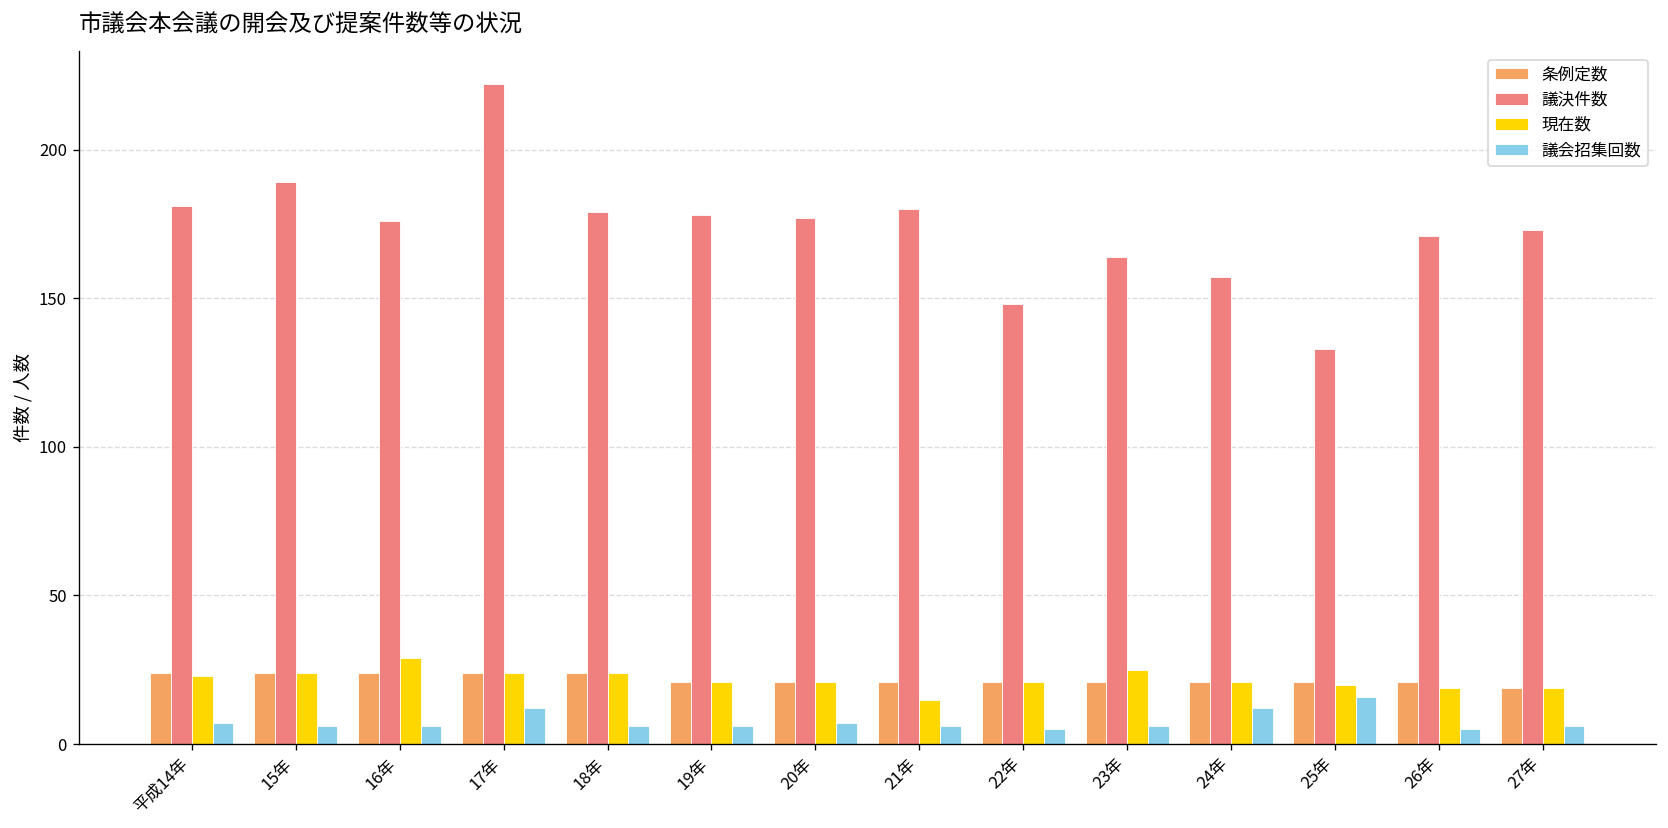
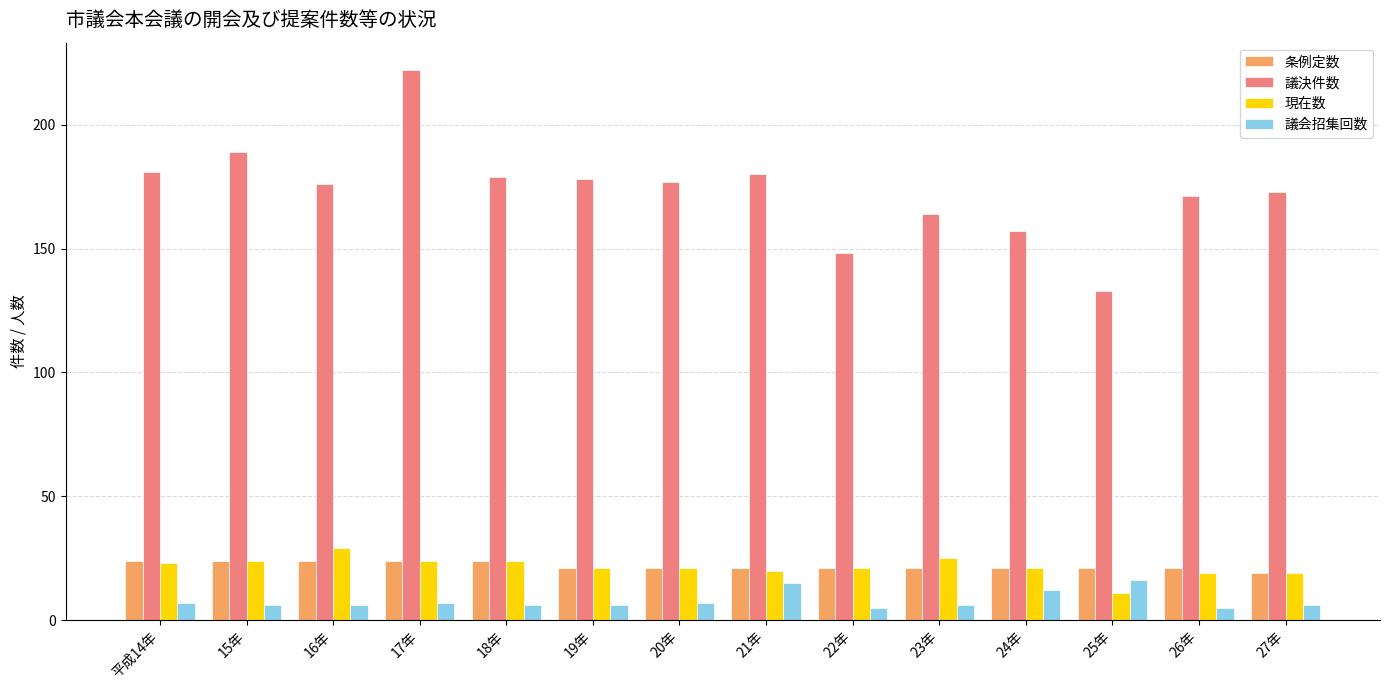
議会招集回数, 17年: 12 -> 7
現在数, 21年: 15 -> 20
議会招集回数, 21年: 6 -> 15
現在数, 25年: 20 -> 11
